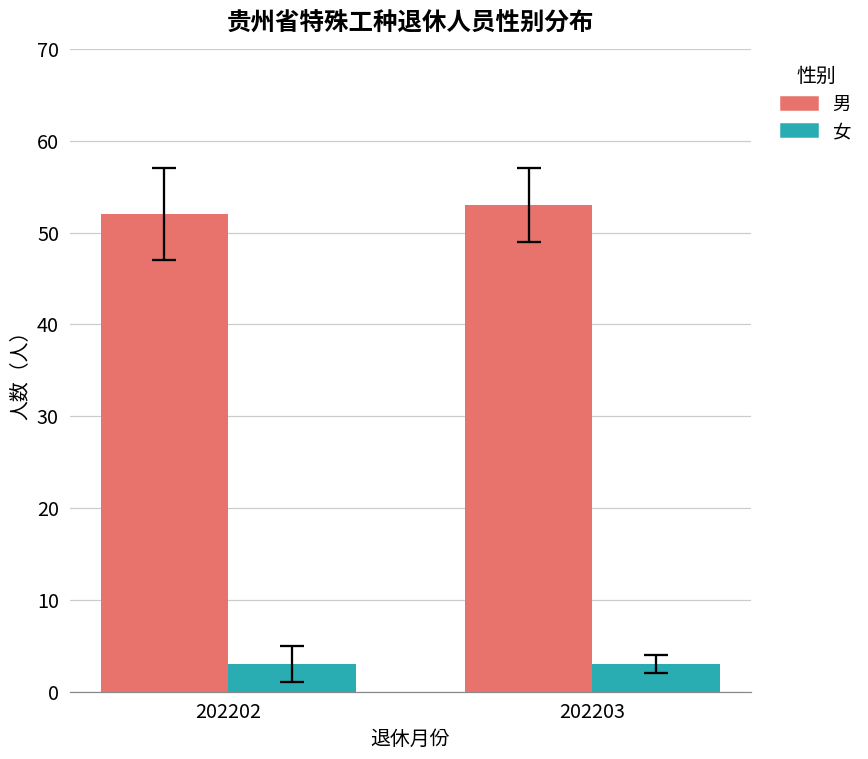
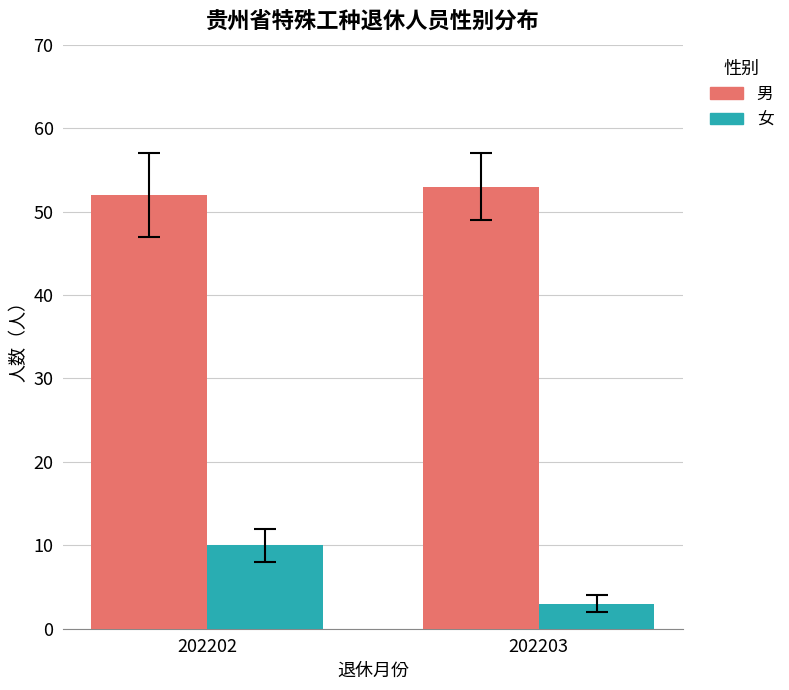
女, 202202: 3 -> 10
